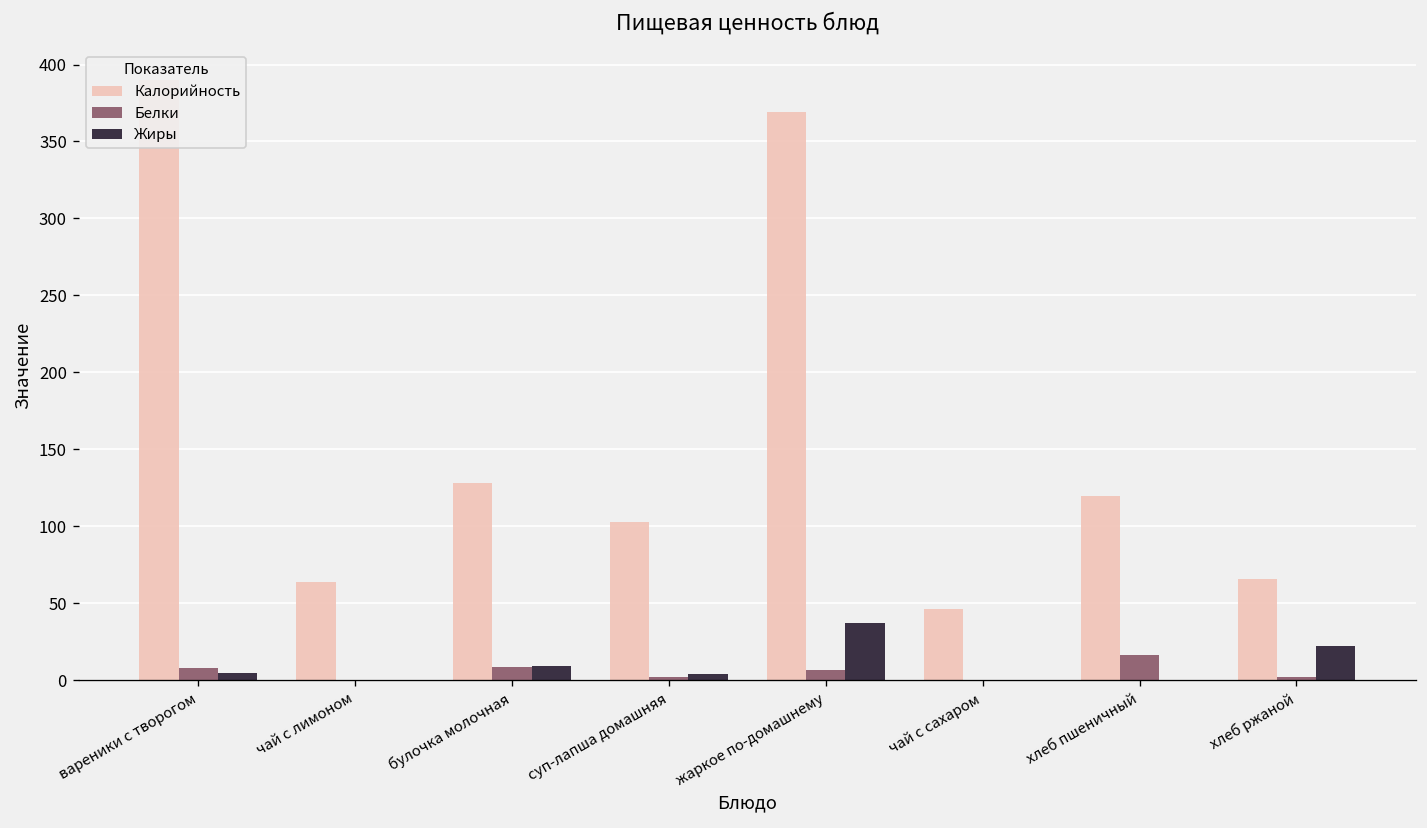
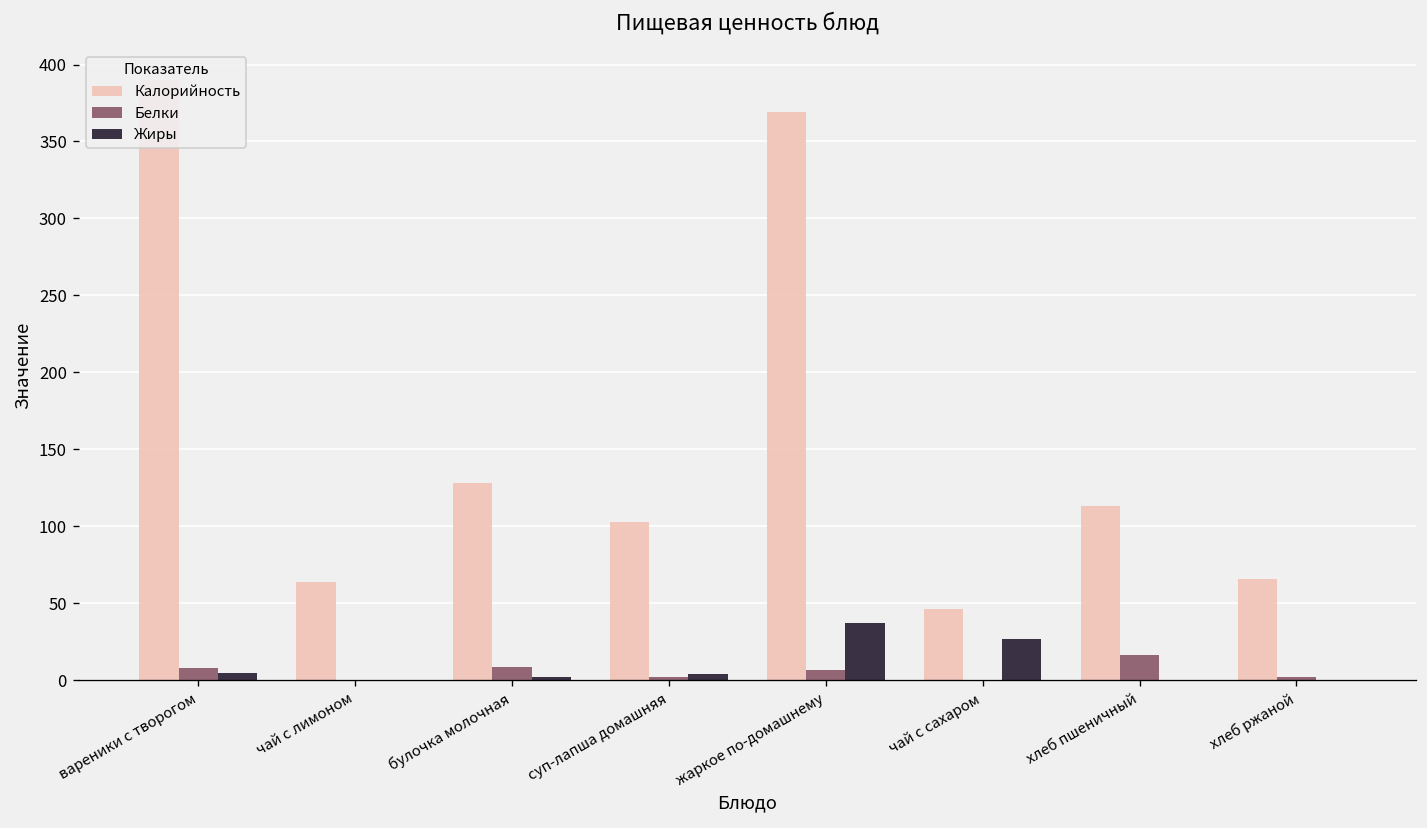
Жиры, булочка молочная: 9 -> 2
Жиры, чай с сахаром: 0 -> 27
Калорийность, хлеб пшеничный: 120 -> 113
Жиры, хлеб ржаной: 22 -> 0
